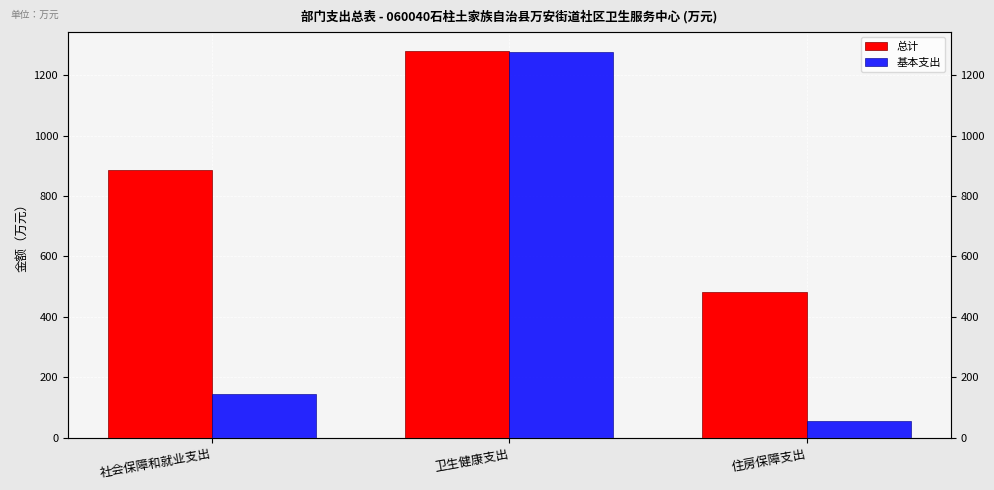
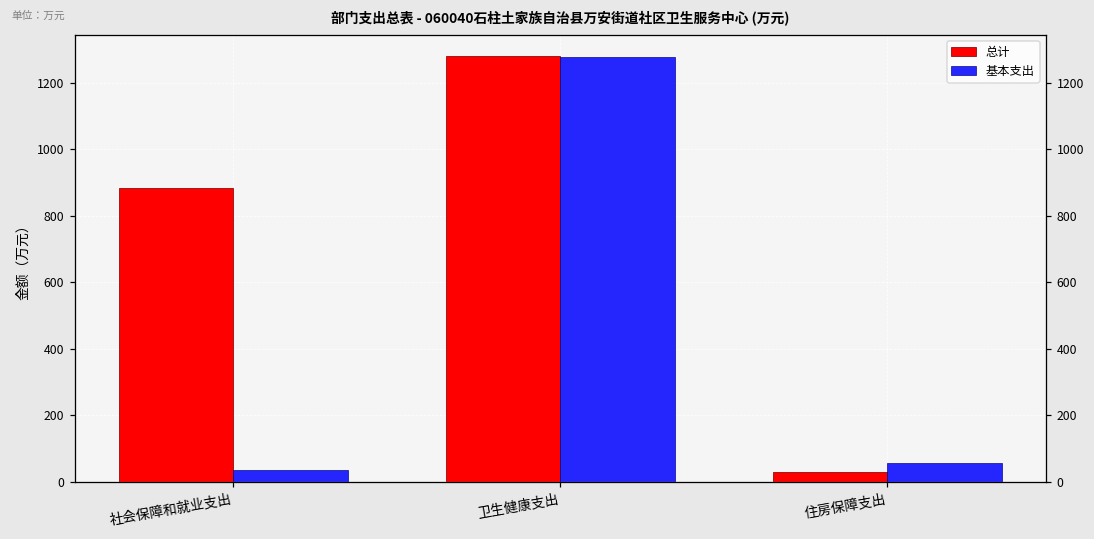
基本支出, 社会保障和就业支出: 150 -> 40
总计, 住房保障支出: 480 -> 30
